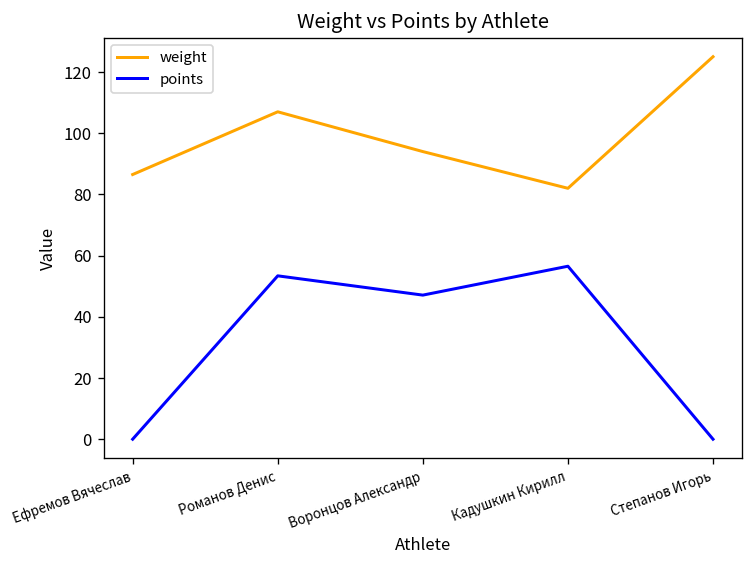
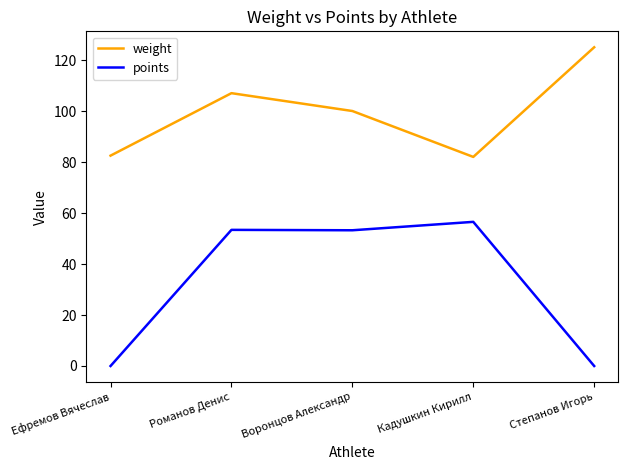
weight, Ефремов Вячеслав: 87 -> 83
weight, Воронцов Александр: 94 -> 100
points, Воронцов Александр: 47 -> 53
